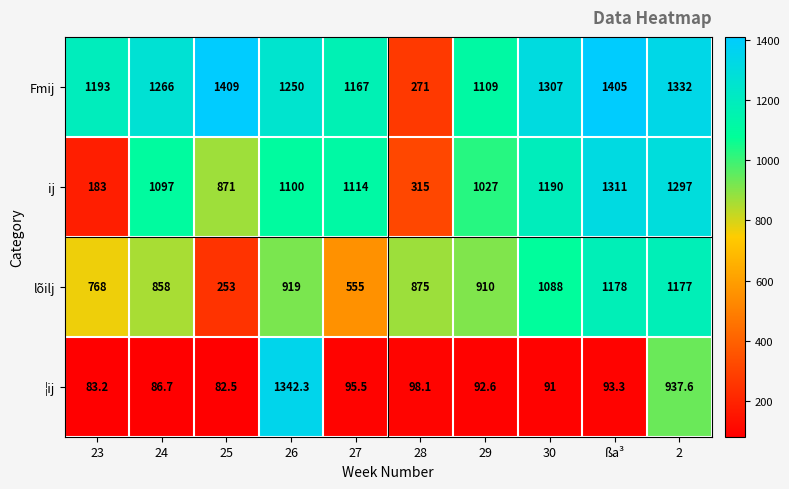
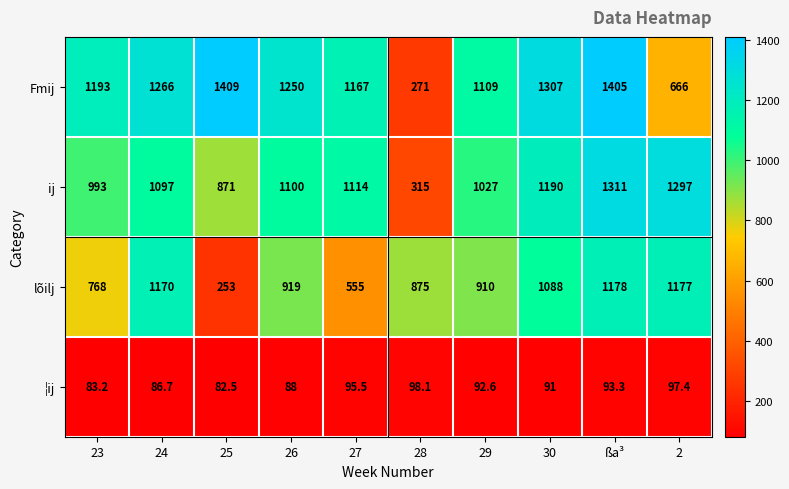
Fmij, 2: 1332 -> 666
ij, 23: 183 -> 993
lõilj, 24: 858 -> 1170
¦ij, 26: 1342.3 -> 88
¦ij, 2: 937.6 -> 97.4
